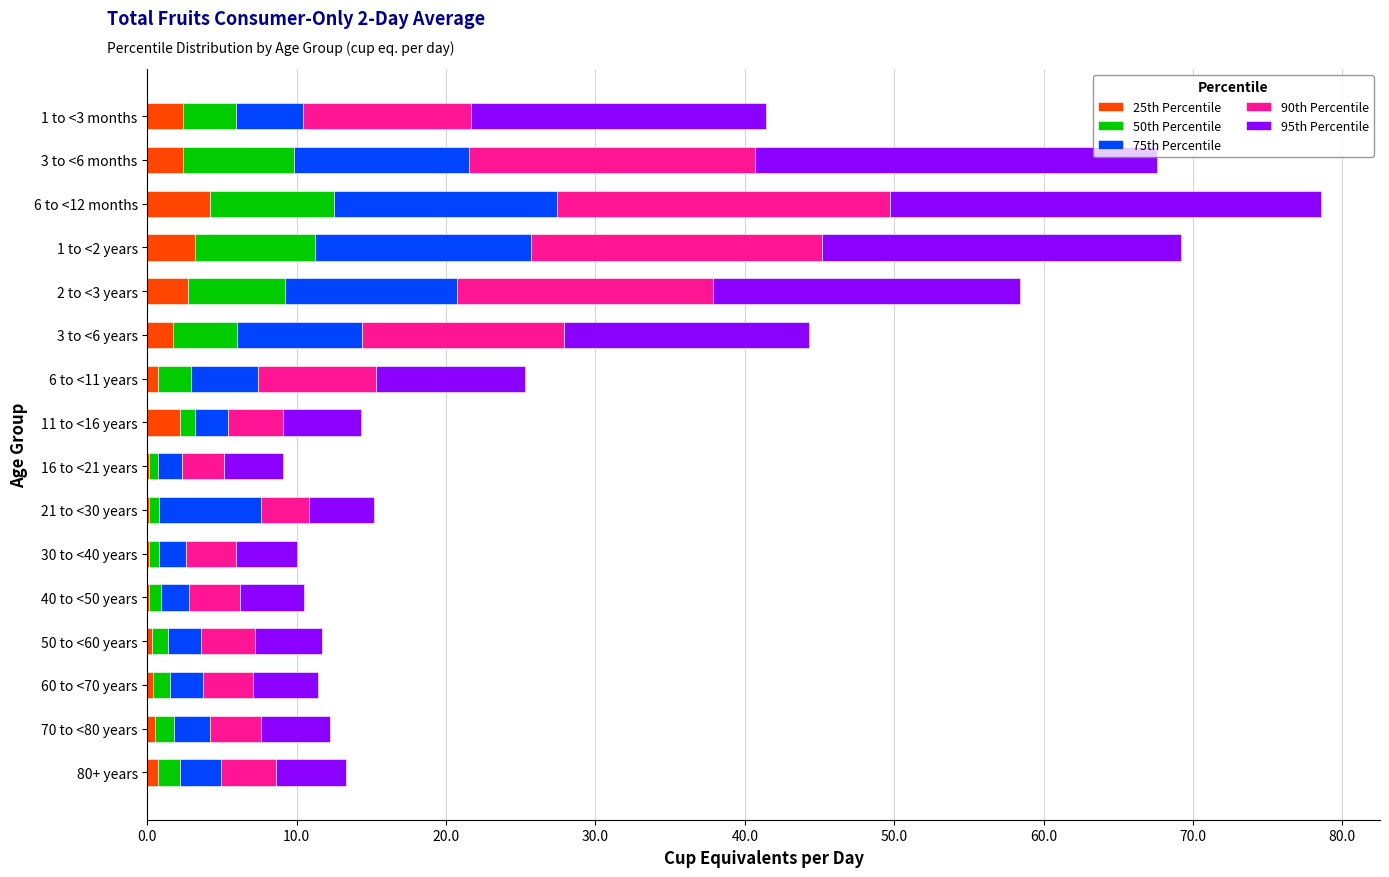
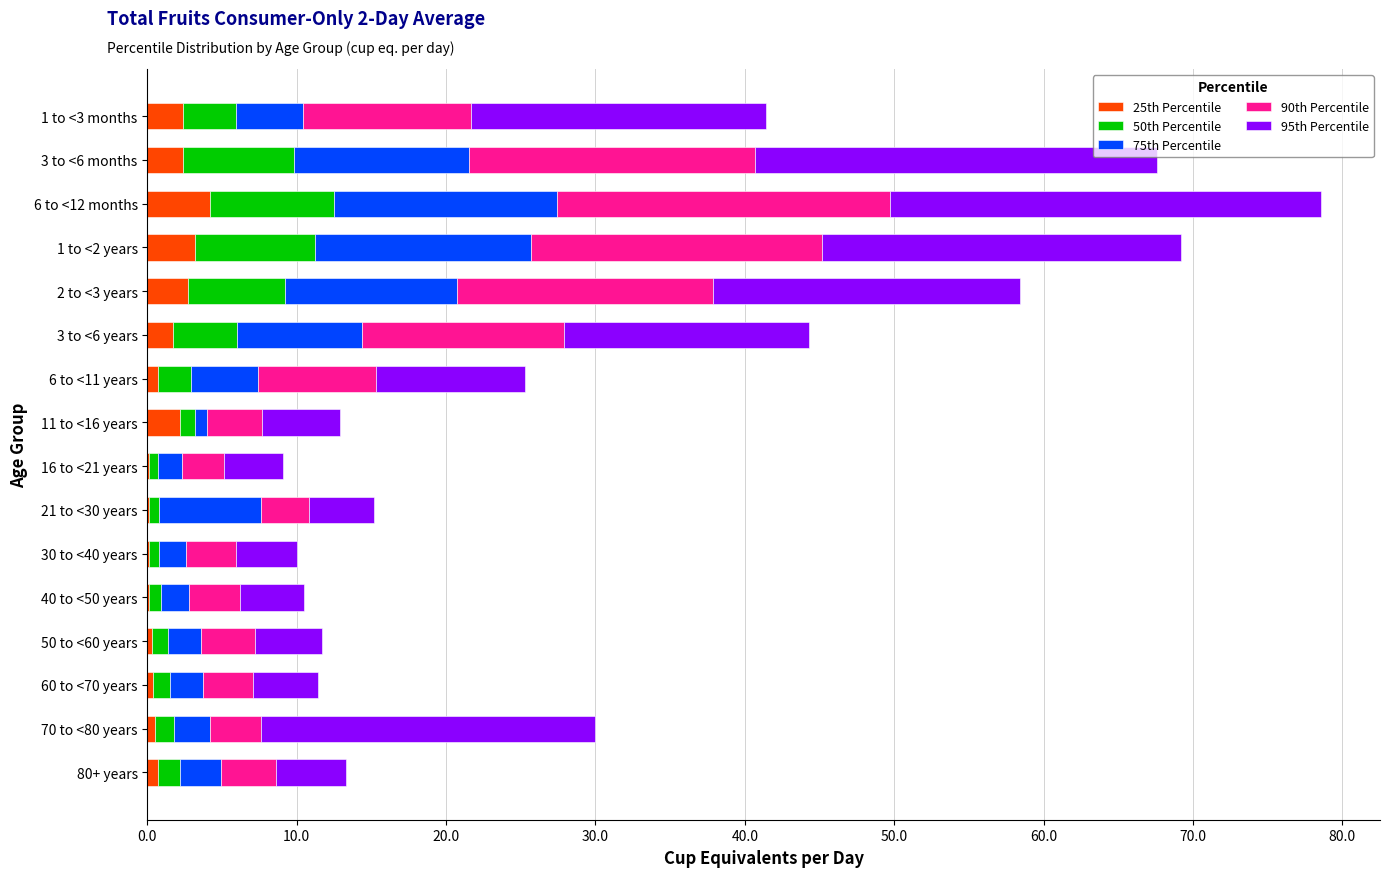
75th Percentile, 11 to <16 years: 2.2 -> 0.8
95th Percentile, 70 to <80 years: 4.6 -> 22.4
